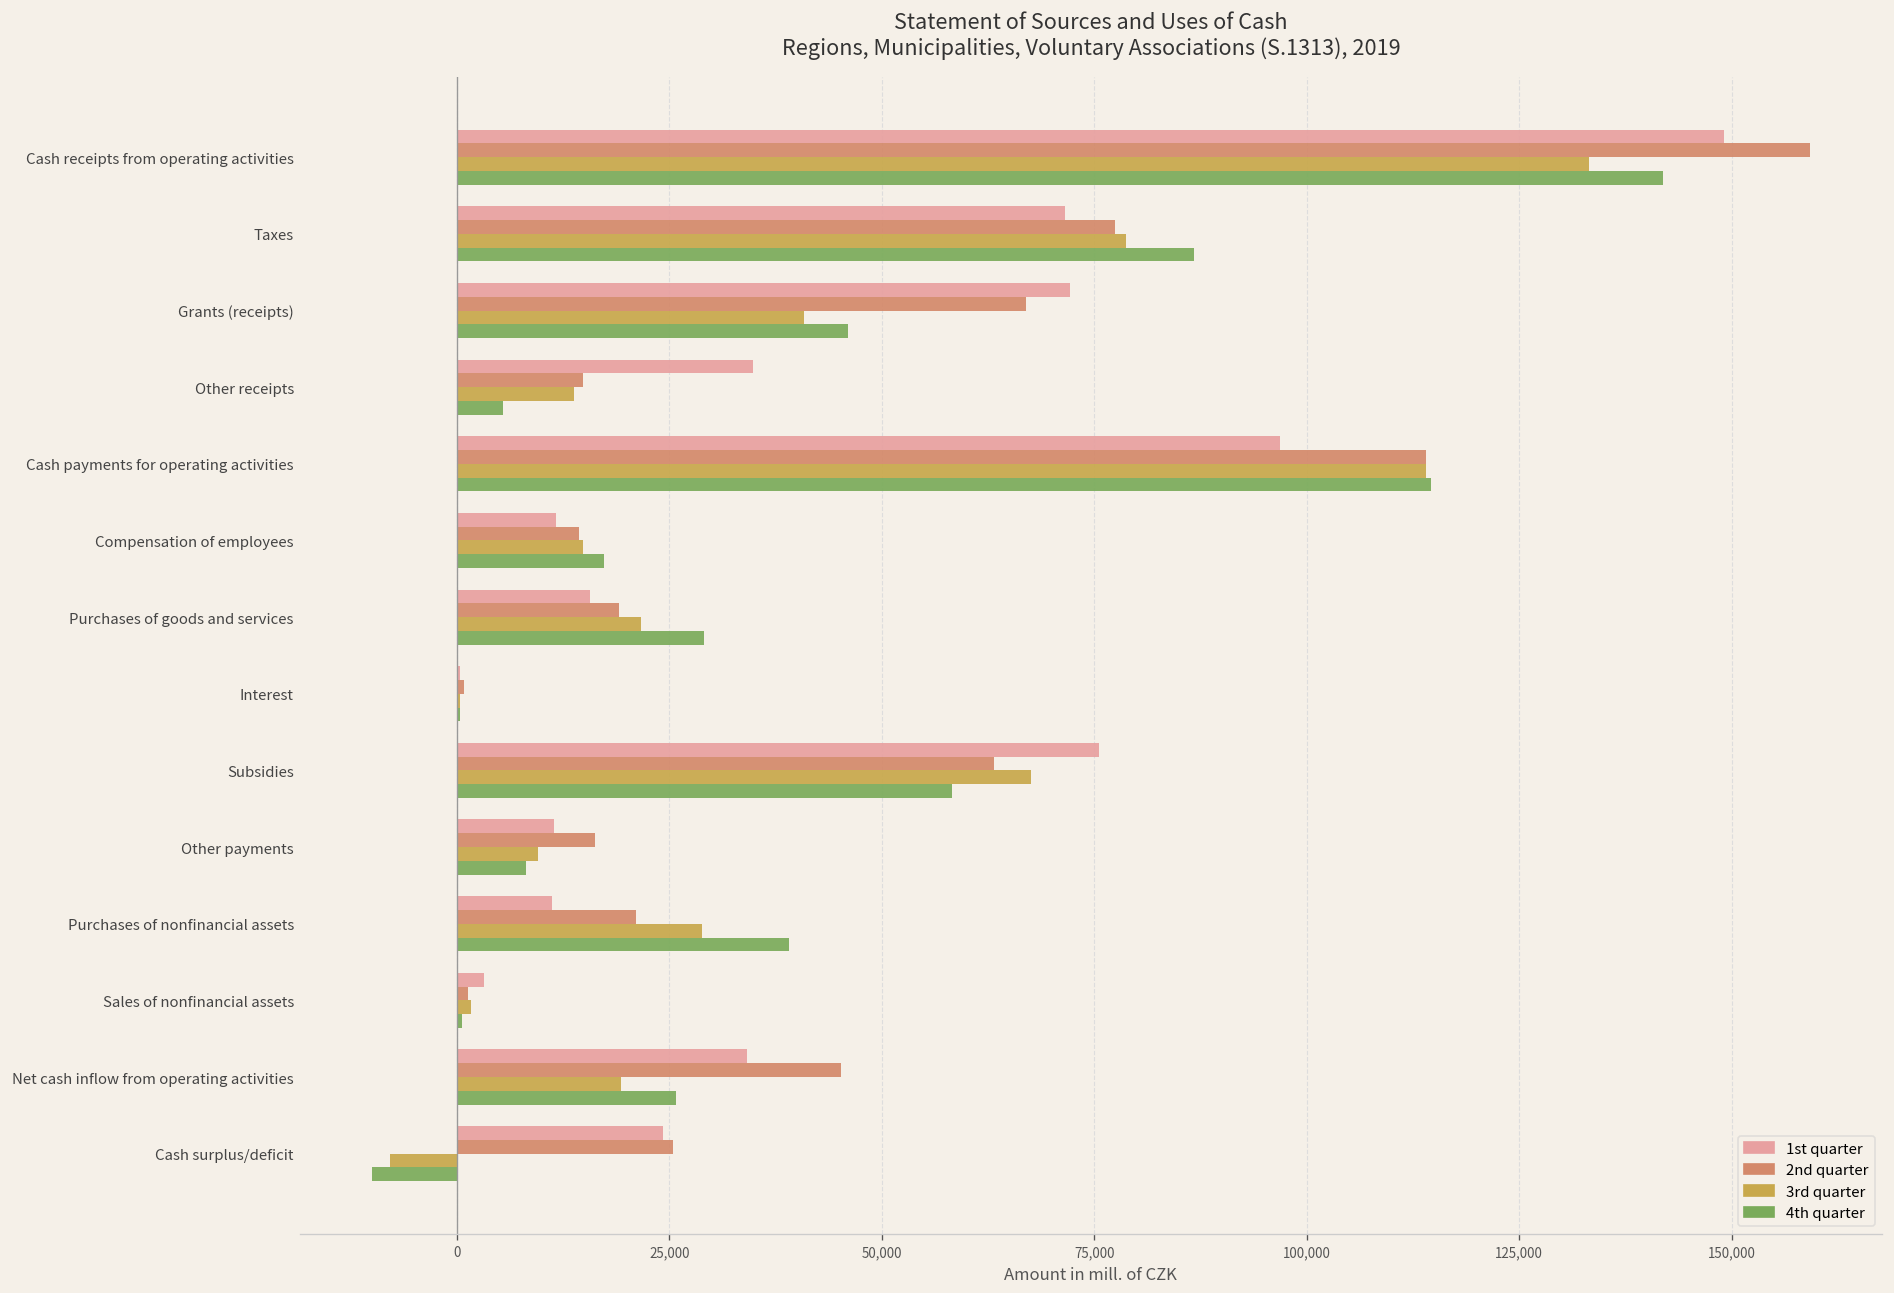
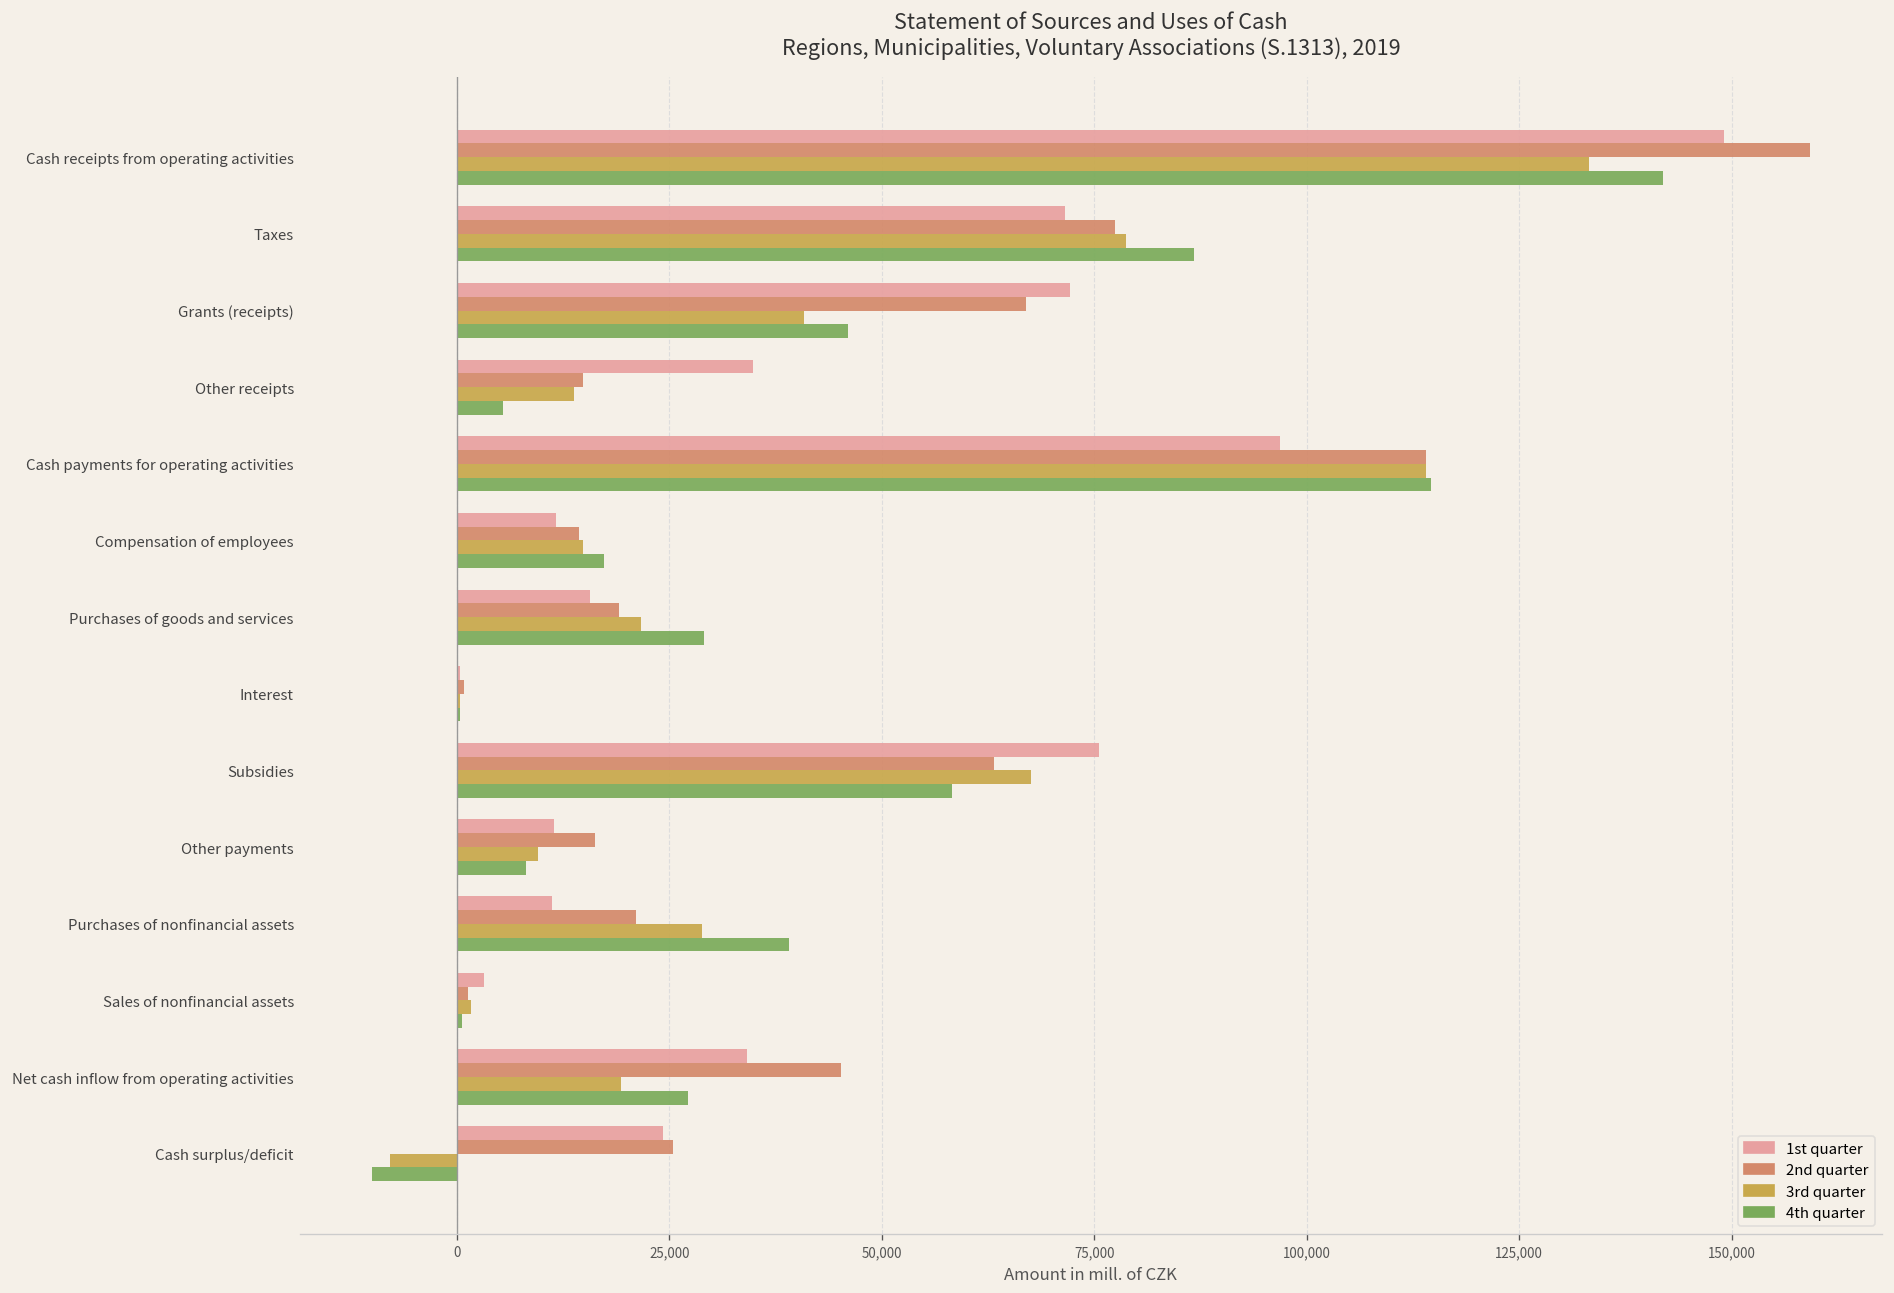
4th quarter, Net cash inflow from operating activities: 26,000 -> 27,000
